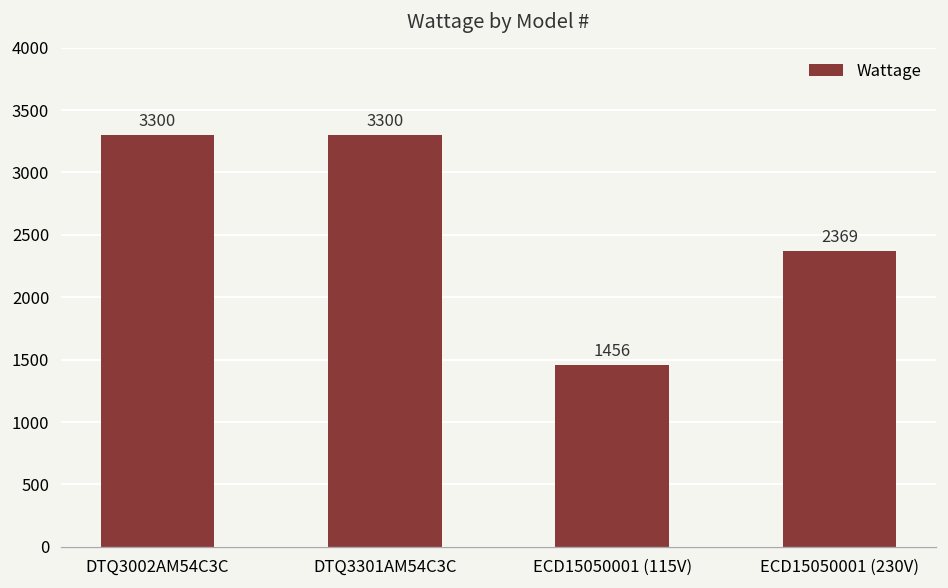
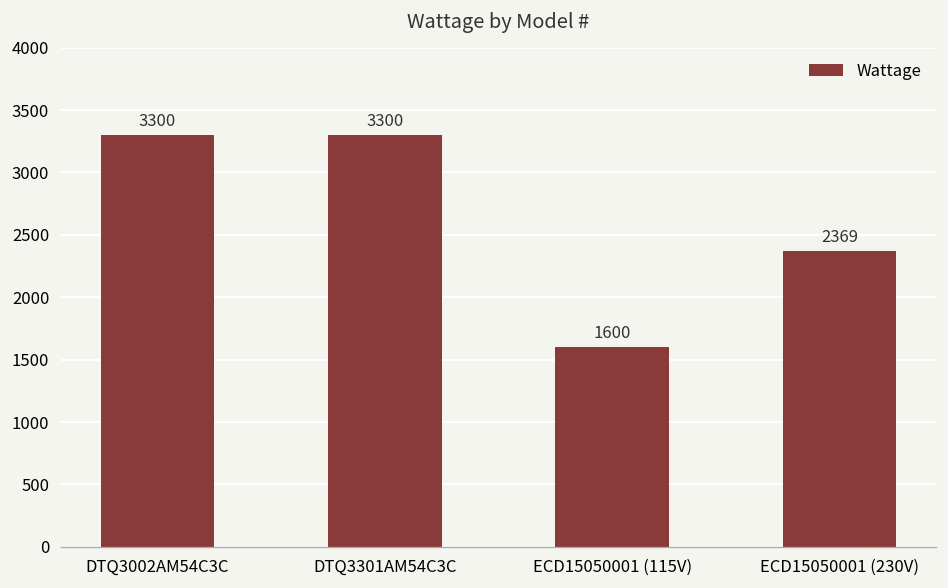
ECD15050001 (115V): 1456 -> 1600
